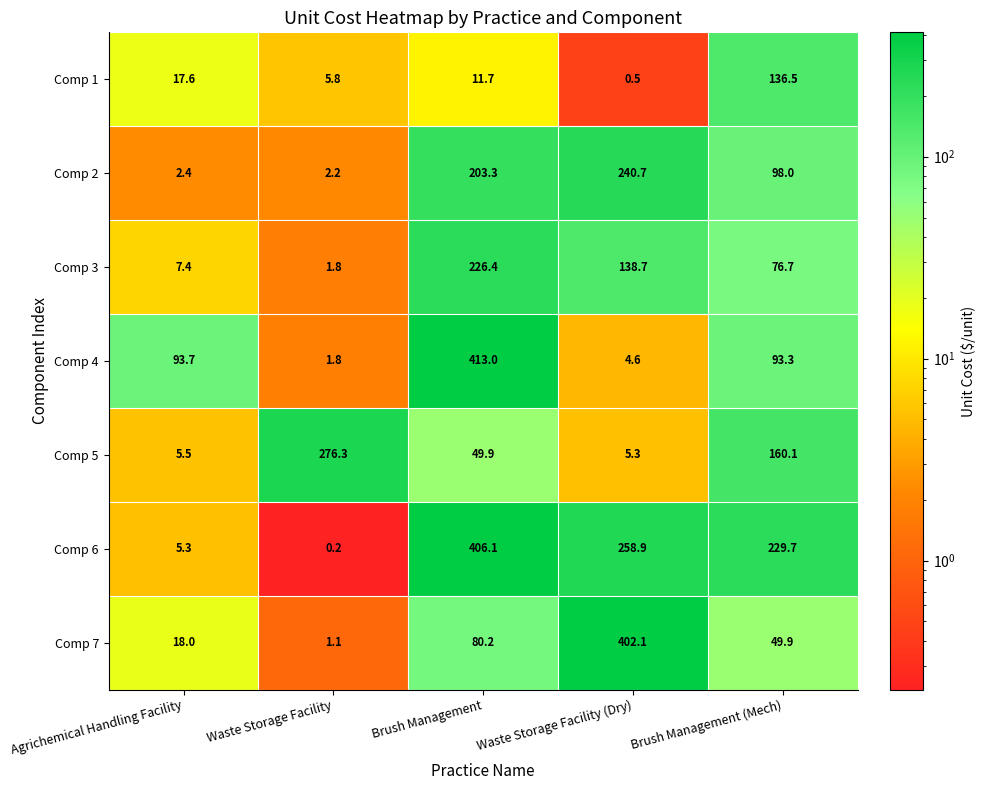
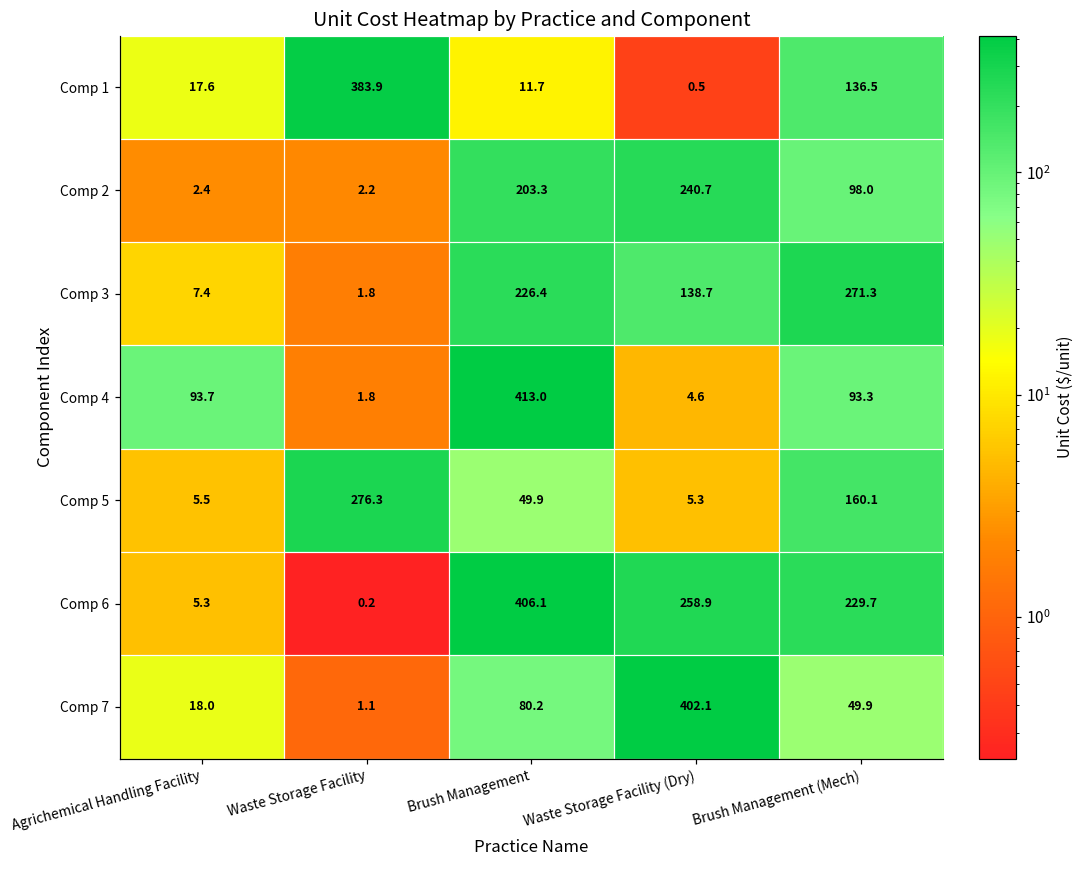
Comp 1, Waste Storage Facility: 5.8 -> 383.9
Comp 3, Brush Management (Mech): 76.7 -> 271.3
